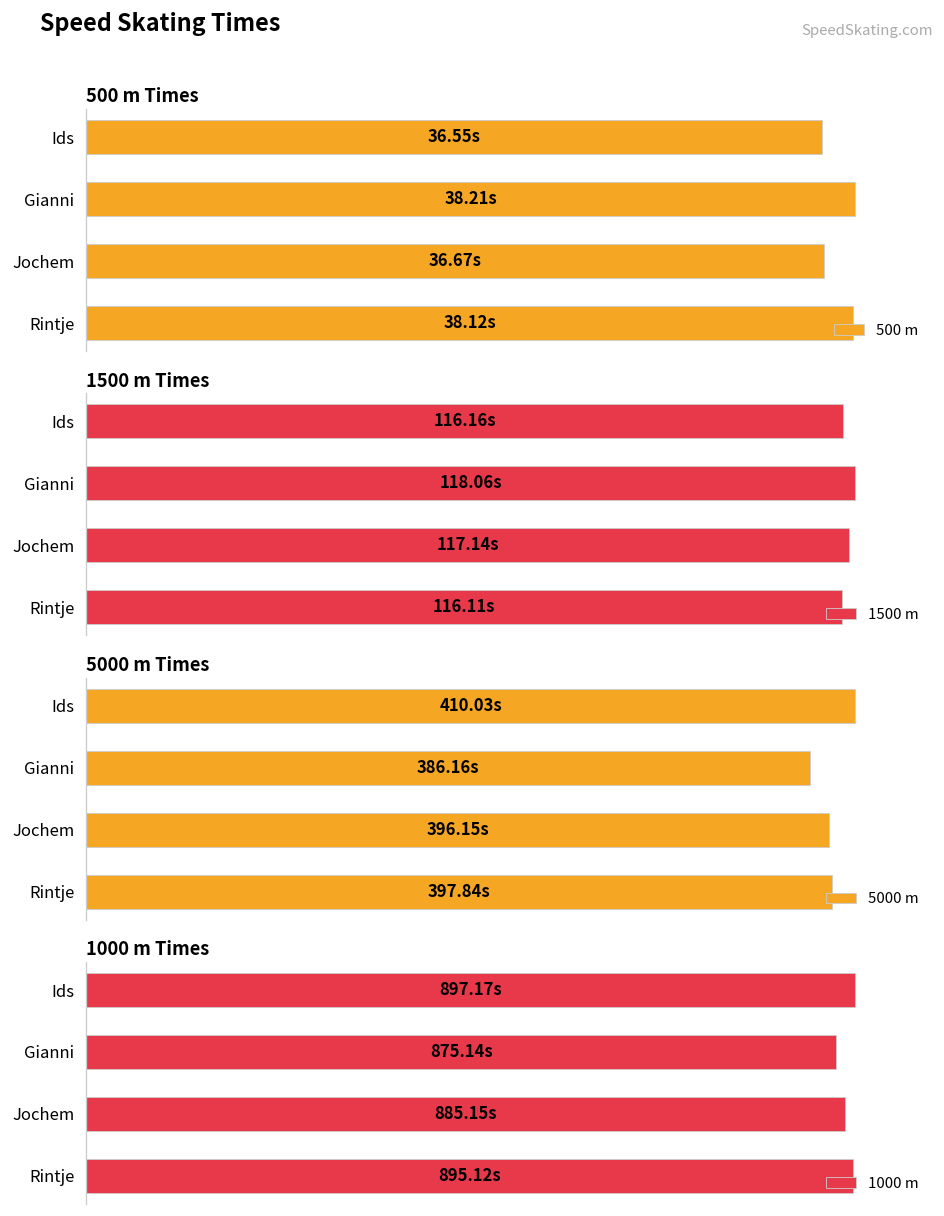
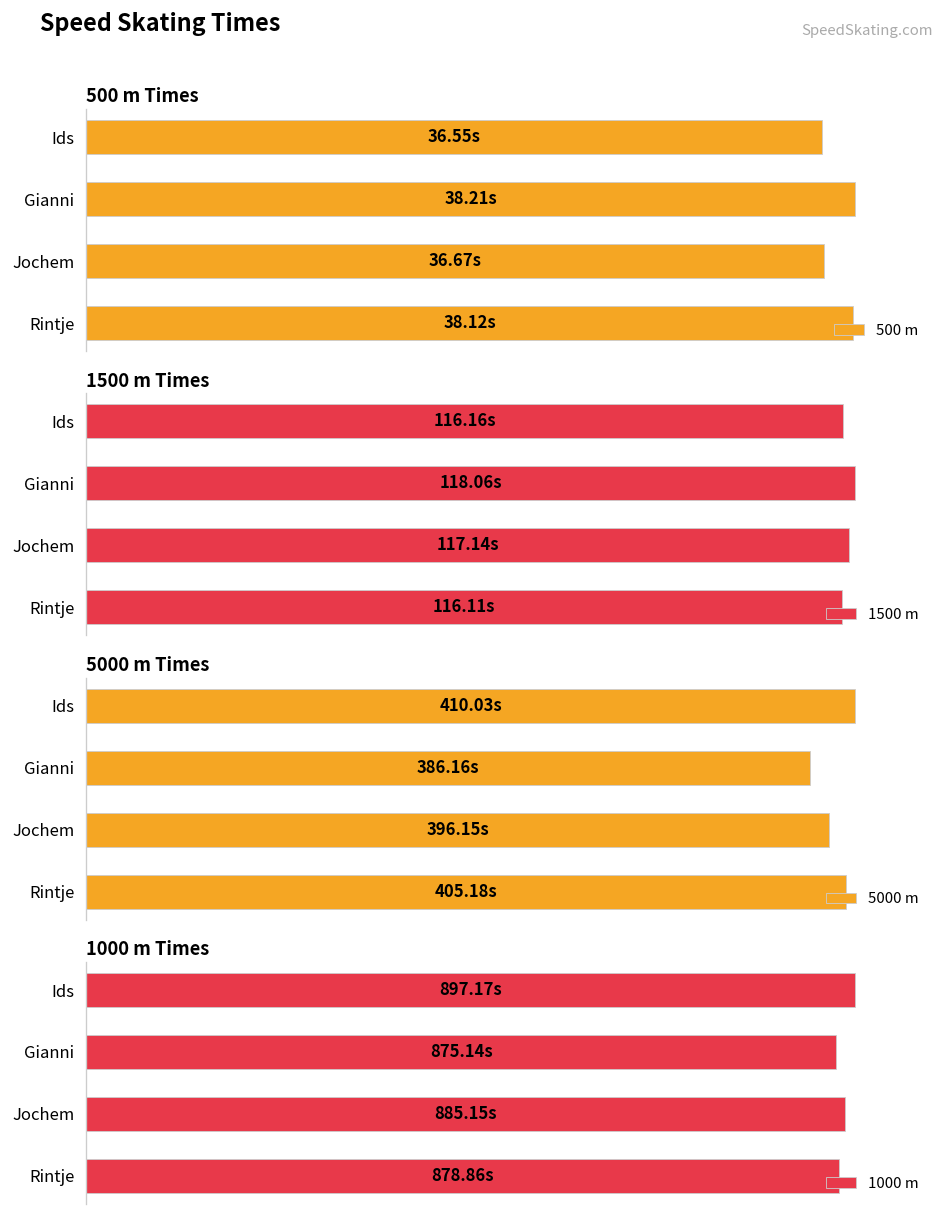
5000 m Times, Rintje: 397.84s -> 405.18s
1000 m Times, Rintje: 895.12s -> 878.86s
